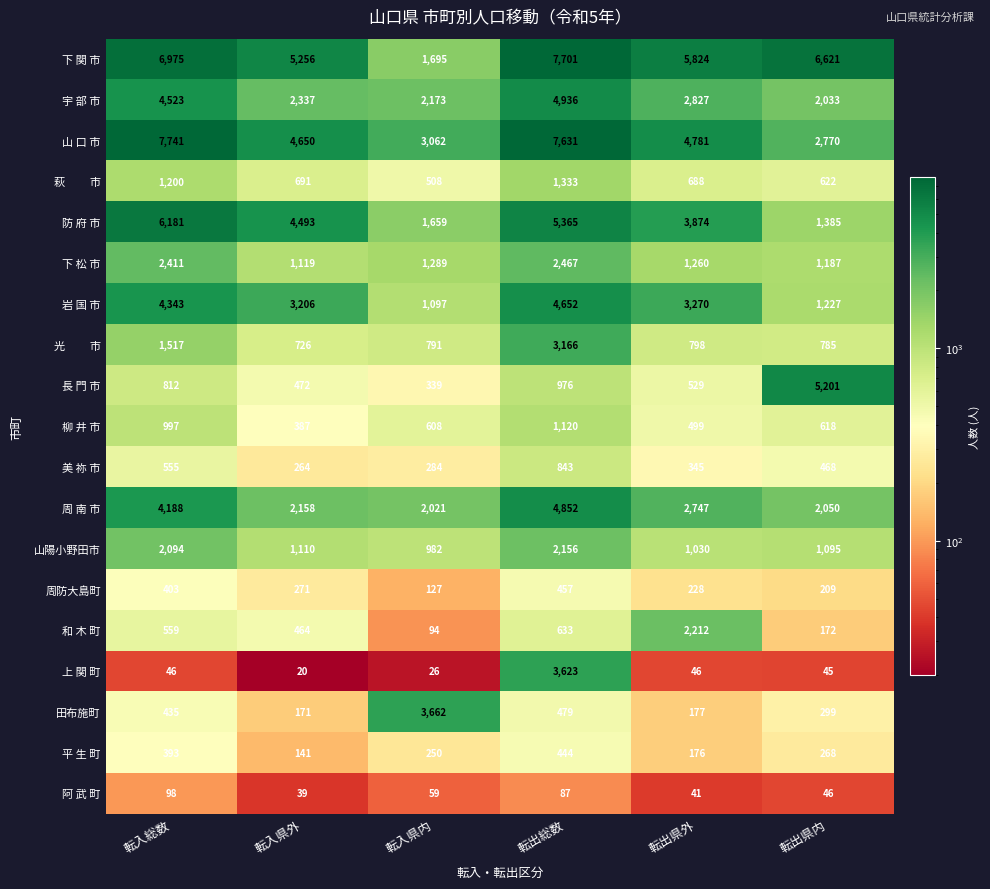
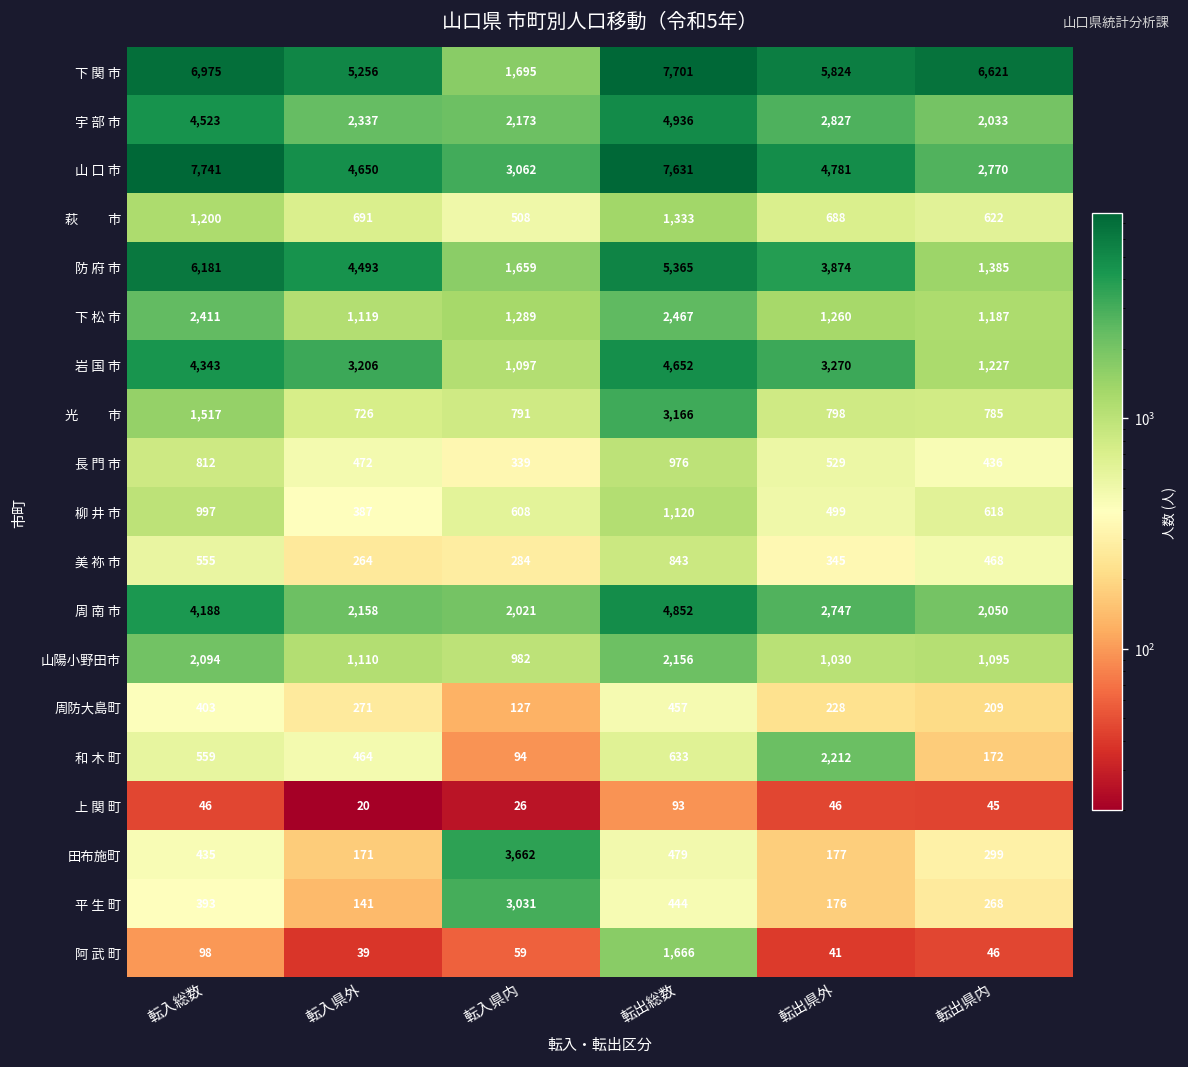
長 門 市, 転出県内: 5,201 -> 436
上 関 町, 転出総数: 3,623 -> 93
平 生 町, 転入県内: 250 -> 3,031
阿 武 町, 転出総数: 87 -> 1,666
